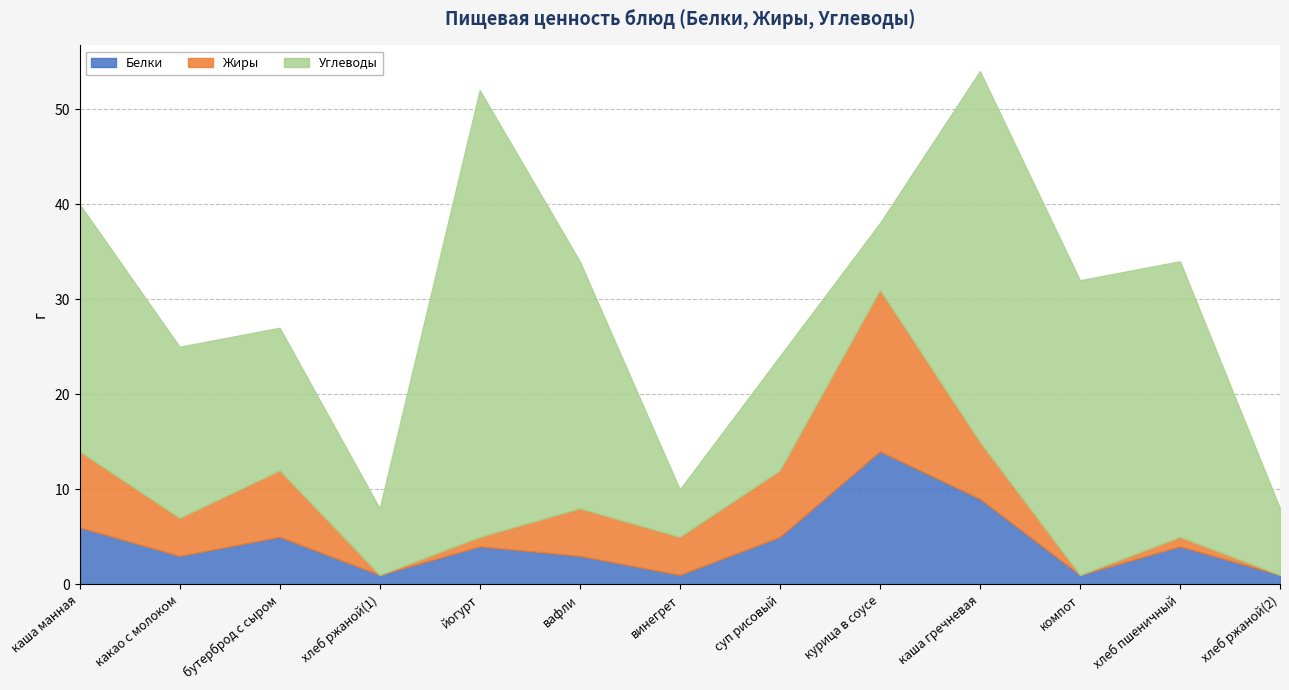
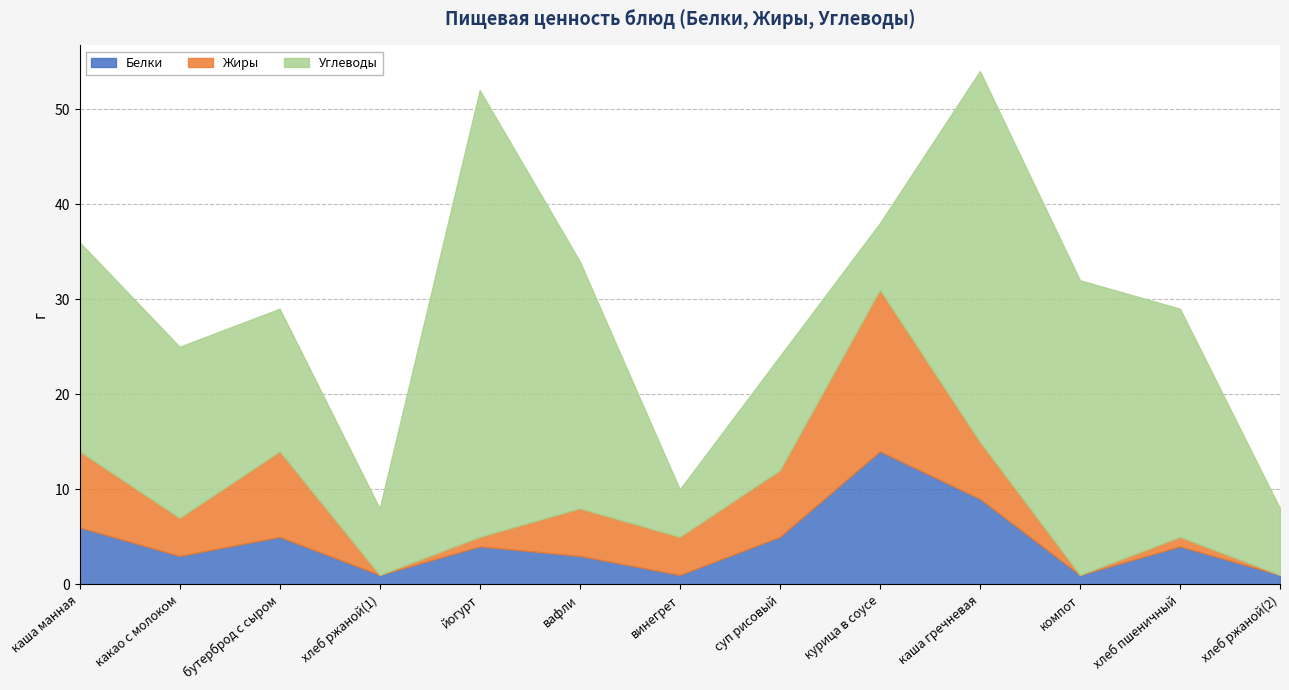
Углеводы, каша манная: 26 -> 22
Жиры, бутерброд с сыром: 7 -> 9
Углеводы, хлеб пшеничный: 29 -> 24
